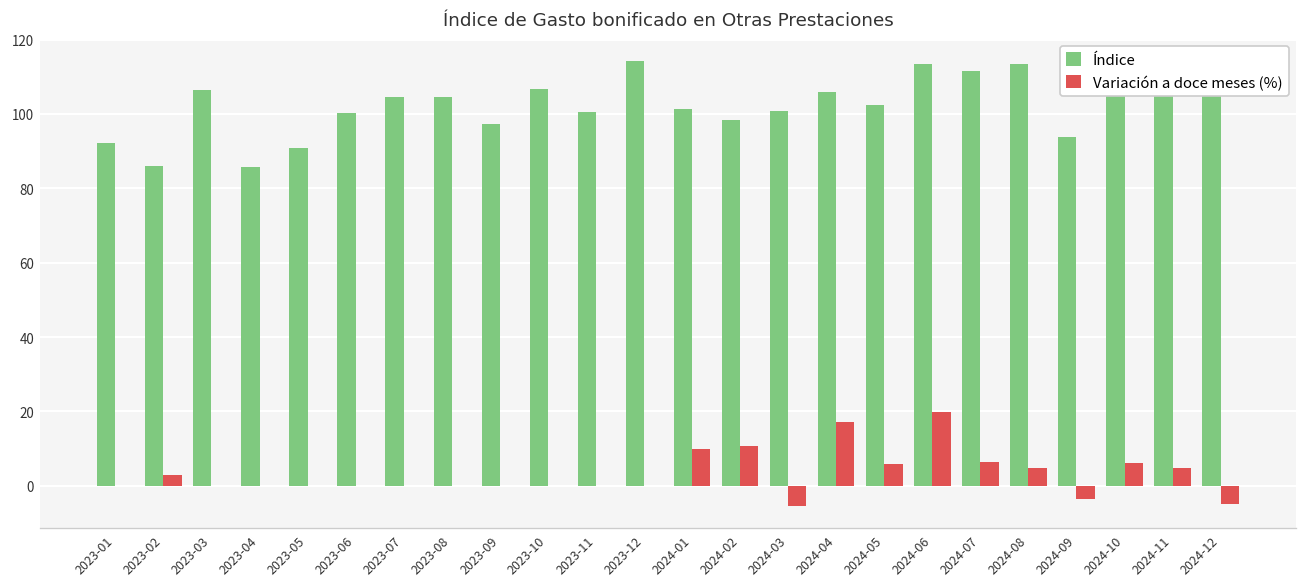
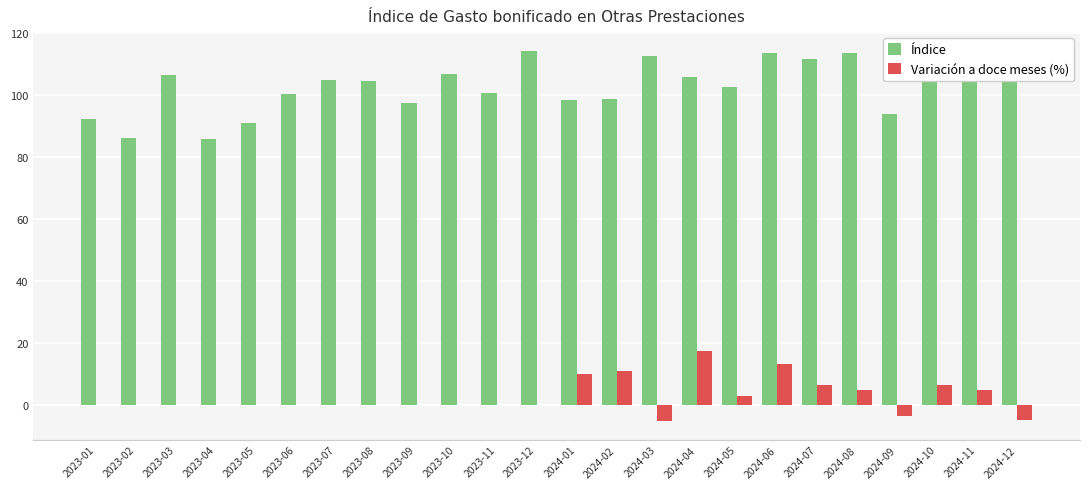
Variación a doce meses (%), 2023-02: 3 -> 0
Índice, 2024-01: 101 -> 98
Índice, 2024-03: 101 -> 113
Variación a doce meses (%), 2024-05: 6 -> 3
Variación a doce meses (%), 2024-06: 20 -> 13
